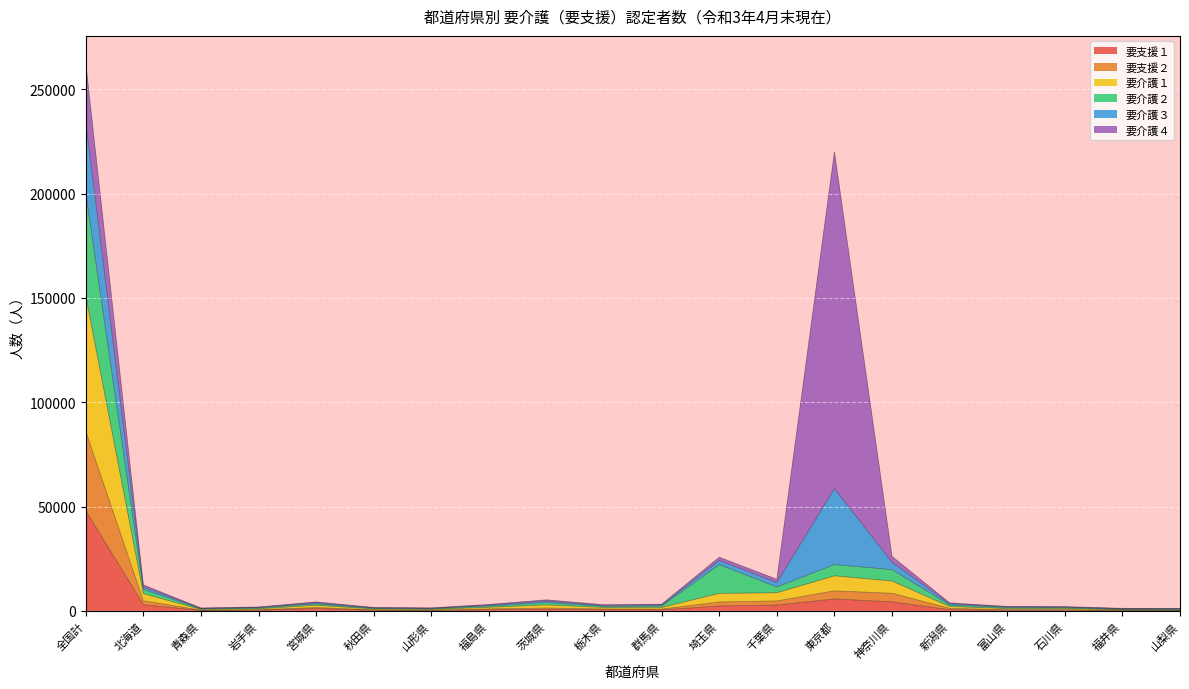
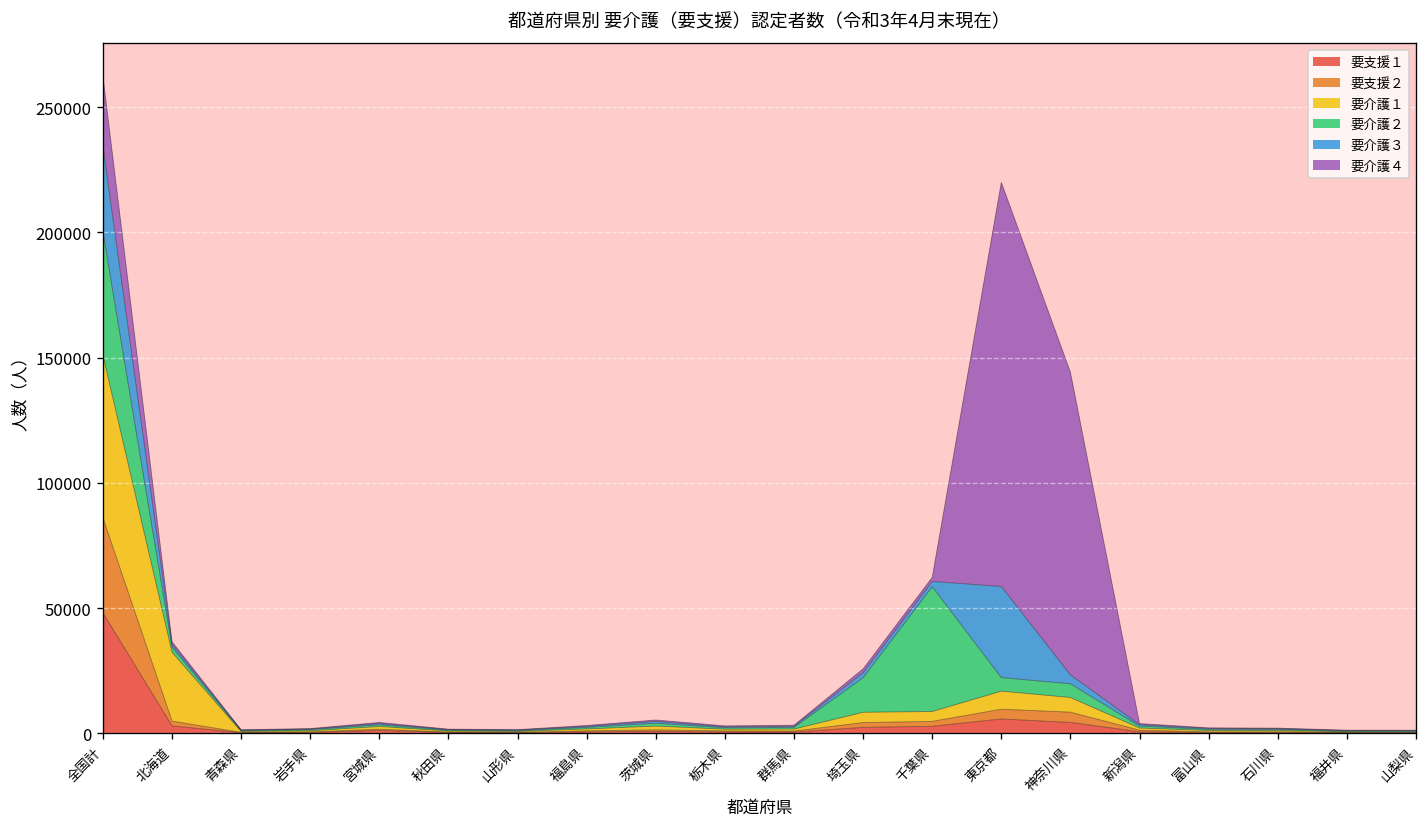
要介護１, 北海道: 3000 -> 28000
要介護２, 千葉県: 3000 -> 50000
要介護４, 神奈川県: 3000 -> 121000
